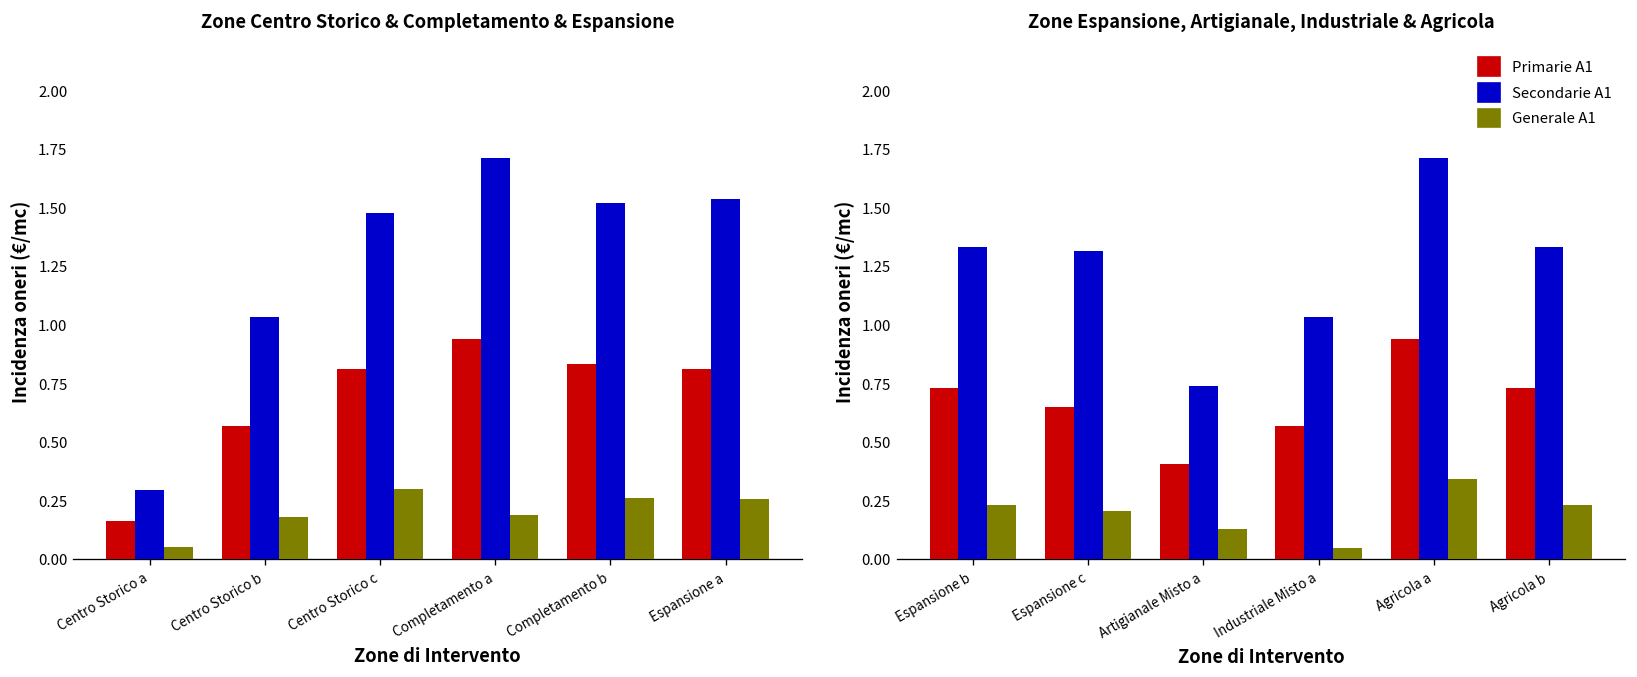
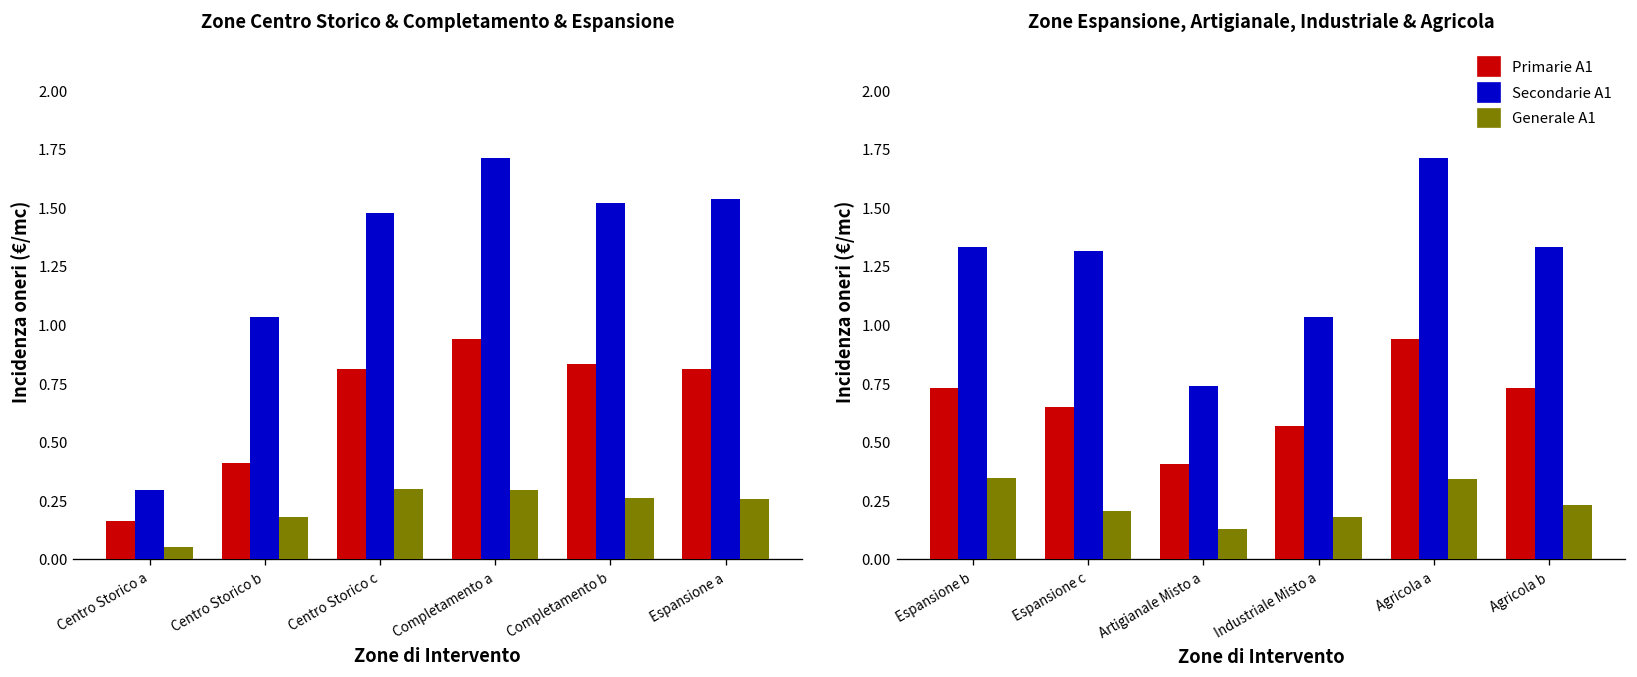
Zone Centro Storico & Completamento & Espansione, Primarie A1, Centro Storico b: 0.57 -> 0.41
Zone Centro Storico & Completamento & Espansione, Generale A1, Completamento a: 0.19 -> 0.30
Zone Espansione, Artigianale, Industriale & Agricola, Generale A1, Espansione b: 0.23 -> 0.35
Zone Espansione, Artigianale, Industriale & Agricola, Generale A1, Industriale Misto a: 0.05 -> 0.18
